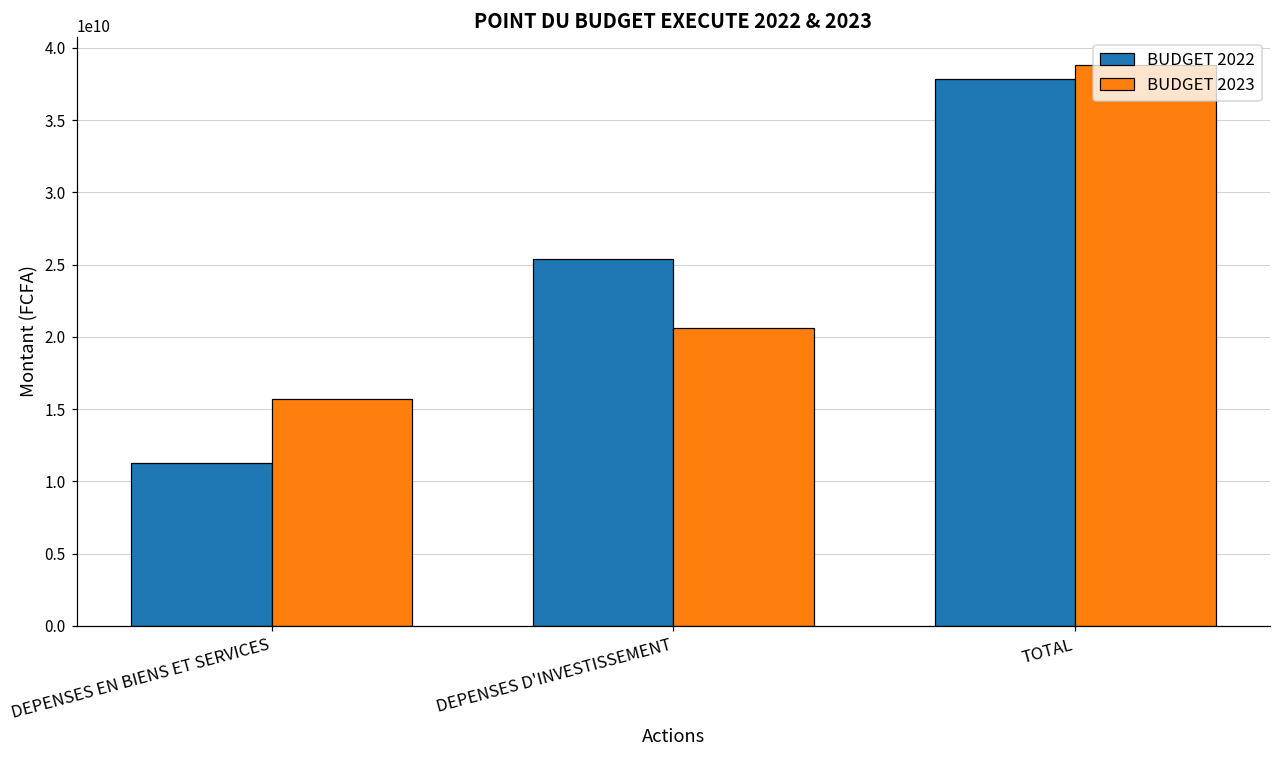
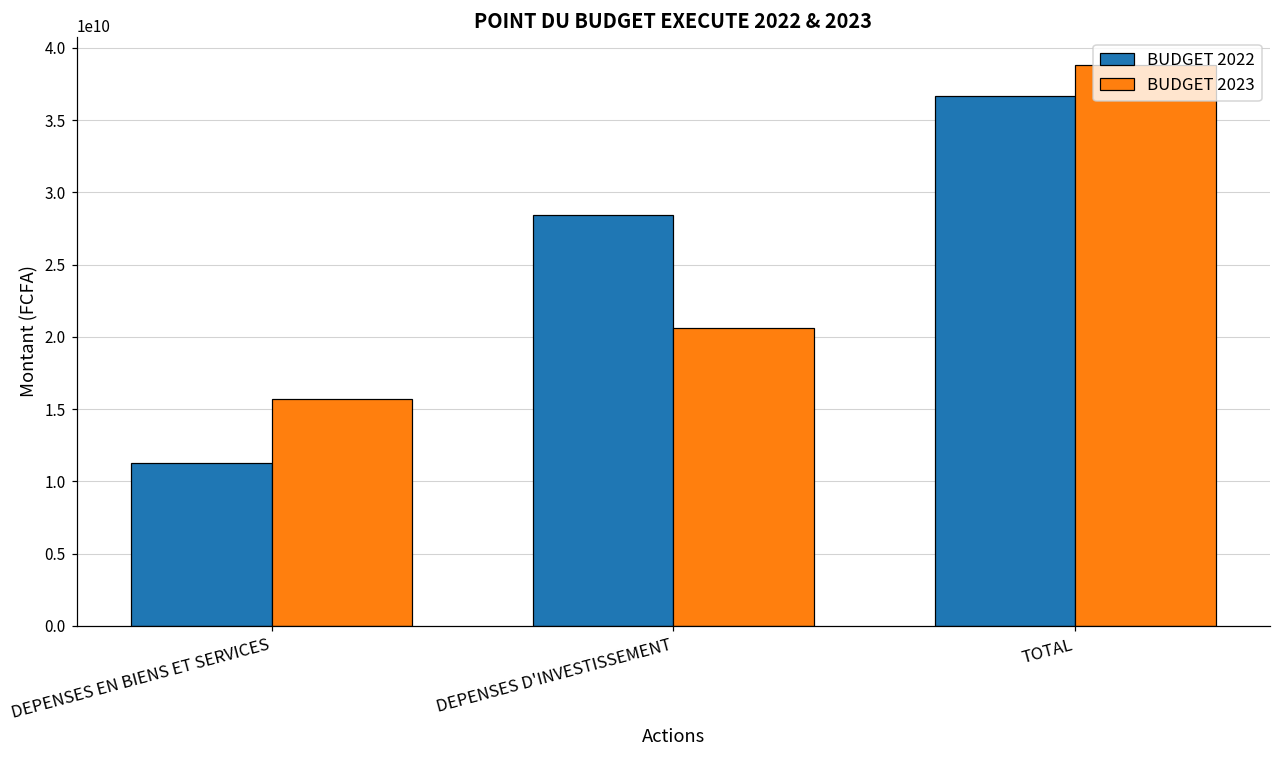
BUDGET 2022, DEPENSES D'INVESTISSEMENT: 25400000000 -> 28400000000
BUDGET 2022, TOTAL: 37900000000 -> 36700000000
